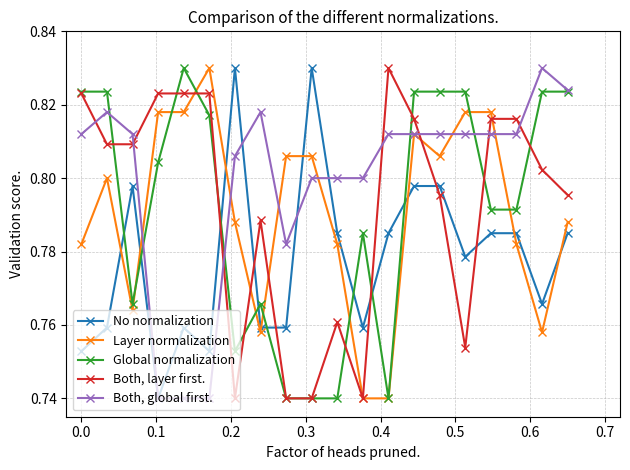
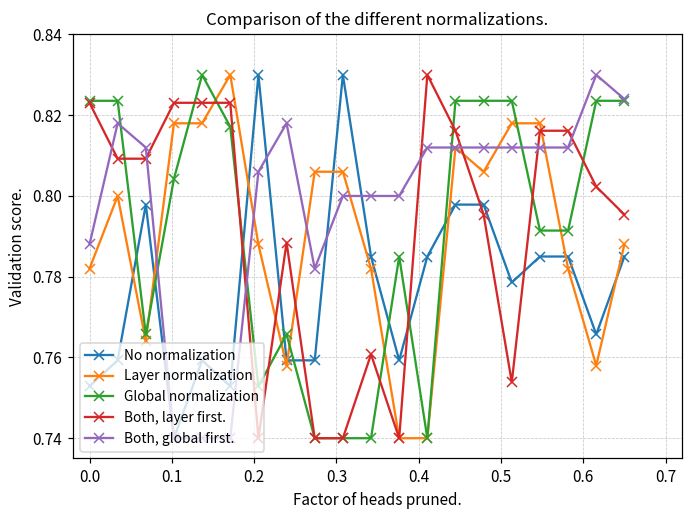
Both, global first., 0.0: 0.812 -> 0.788
